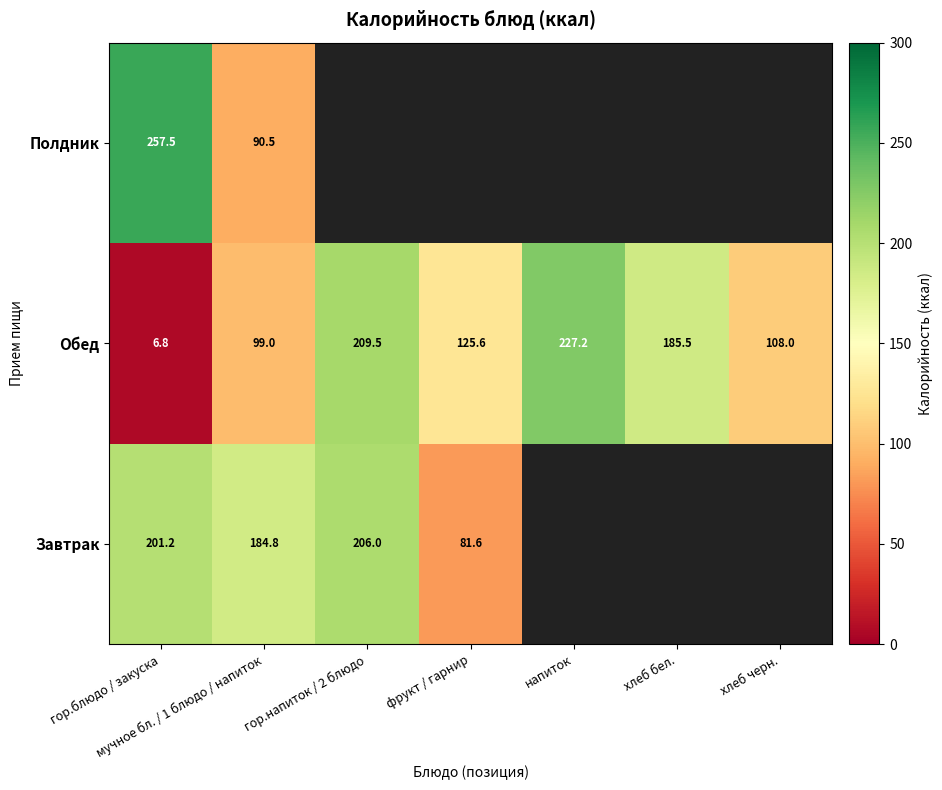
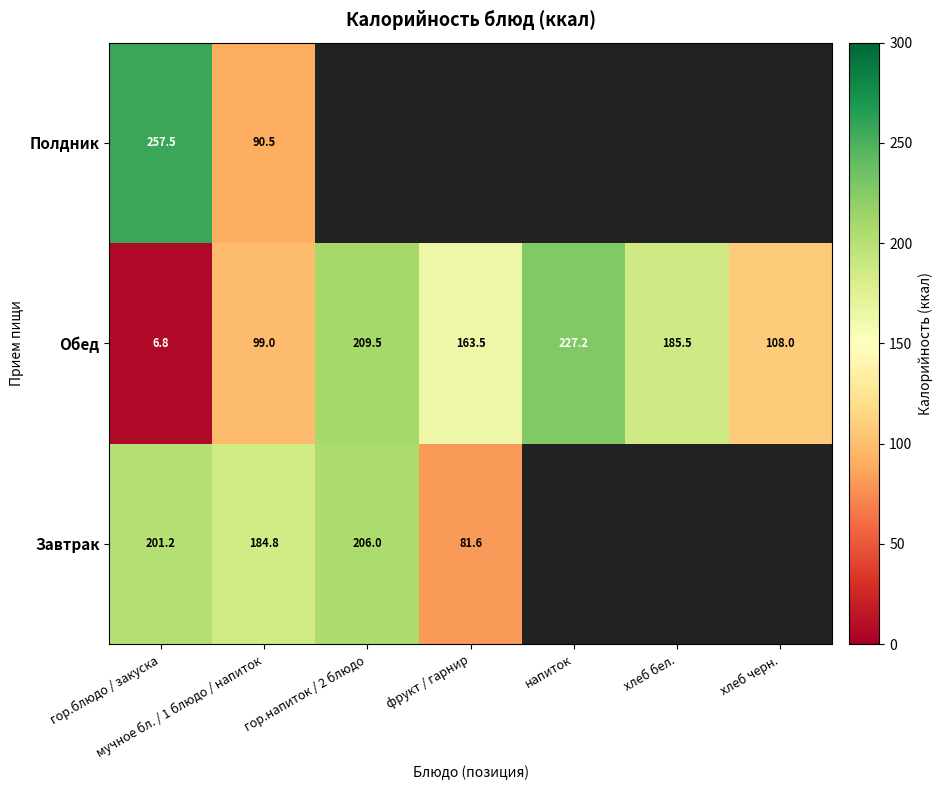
Обед, фрукт / гарнир: 125.6 -> 163.5
